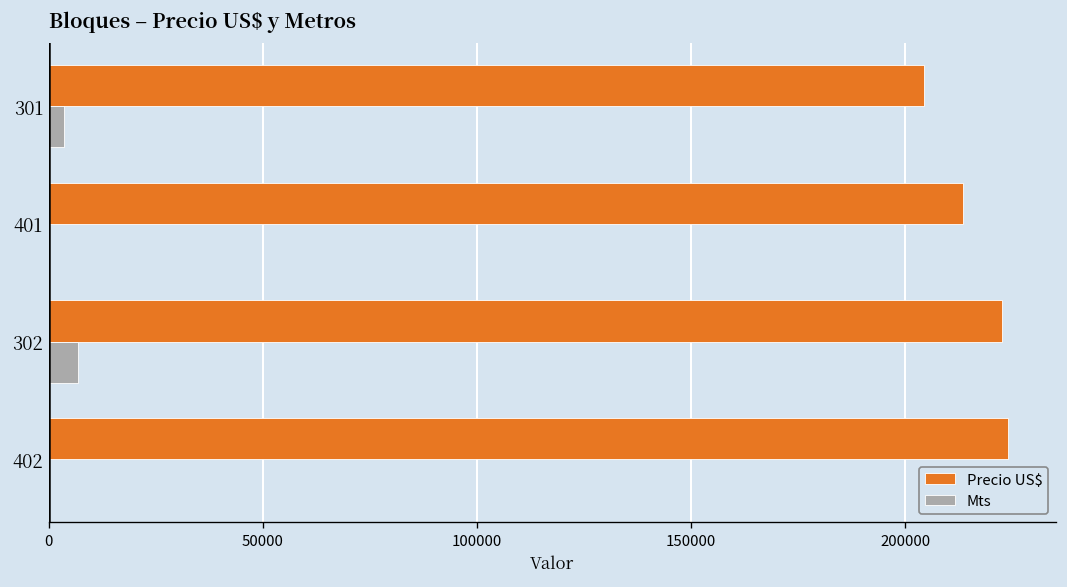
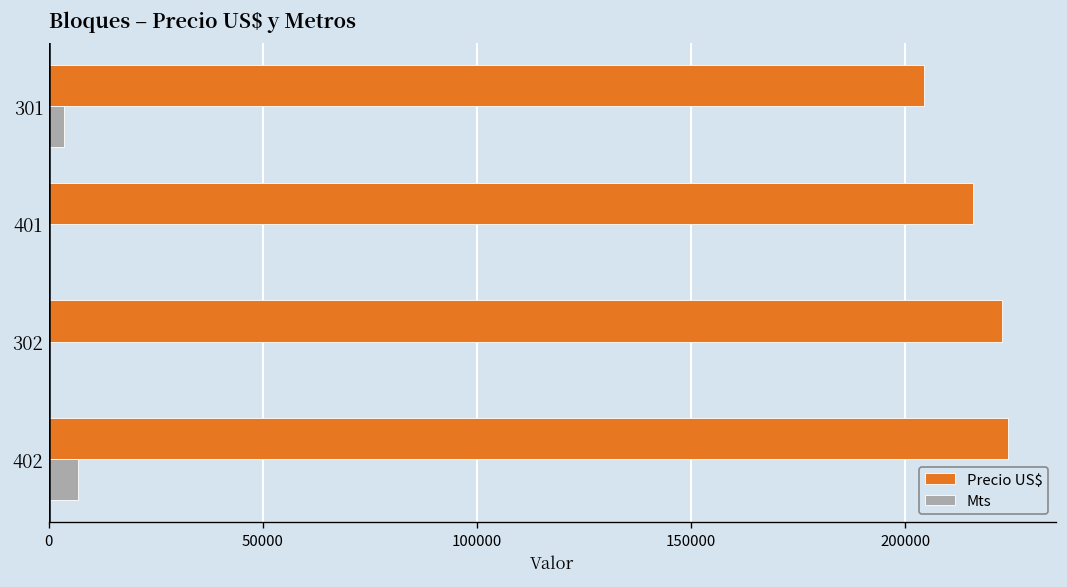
Precio US$, 401: 213000 -> 216000
Mts, 302: 7000 -> 0
Mts, 402: 0 -> 7000
